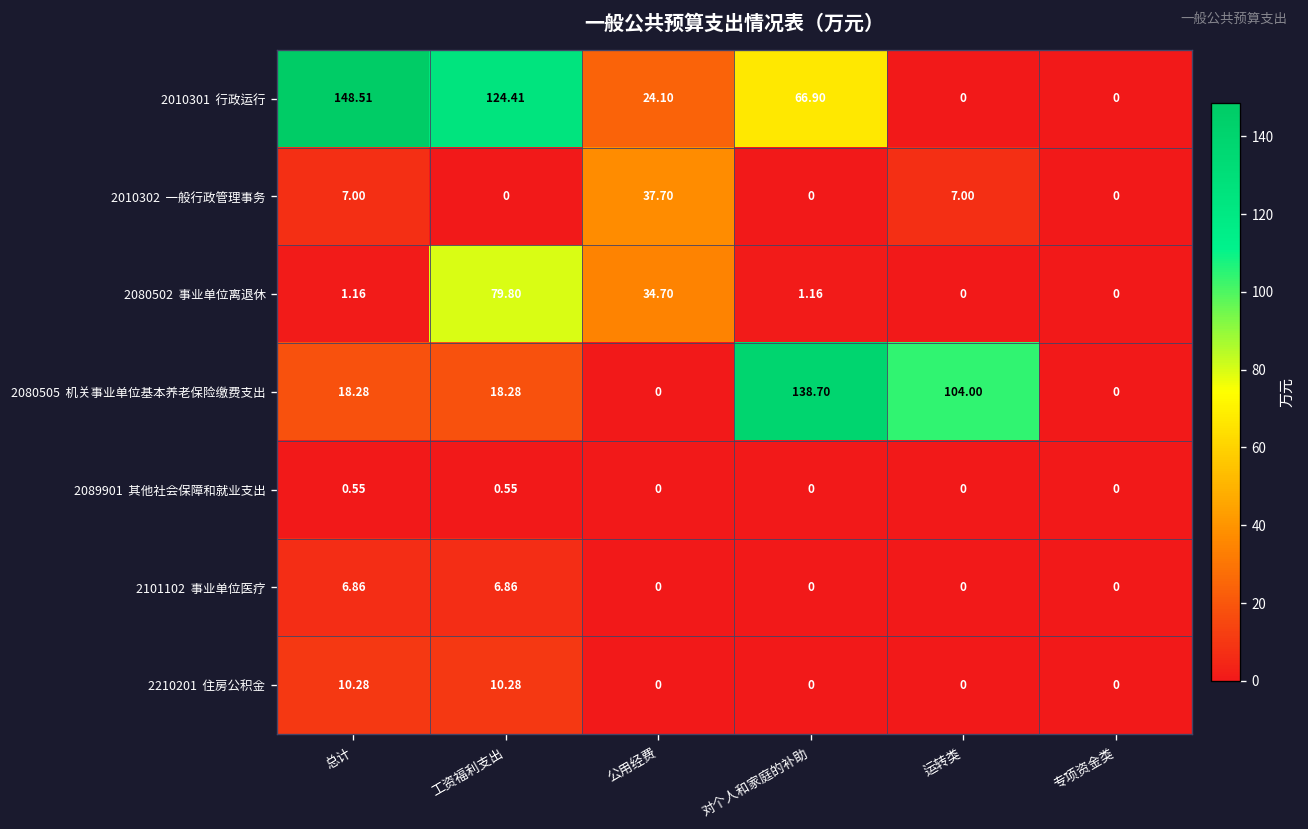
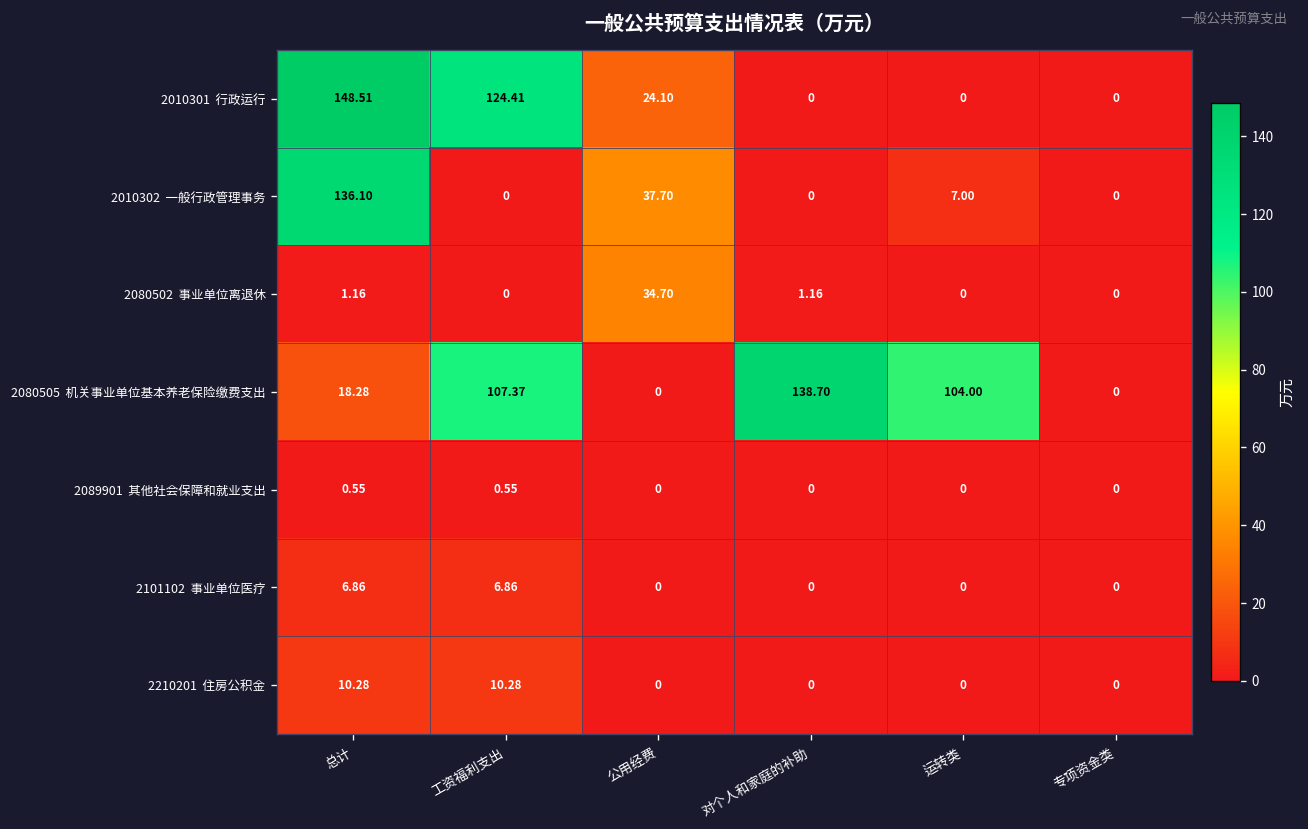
2010301 行政运行, 对个人和家庭的补助: 66.90 -> 0
2010302 一般行政管理事务, 总计: 7.00 -> 136.10
2080502 事业单位离退休, 工资福利支出: 79.80 -> 0
2080505 机关事业单位基本养老保险缴费支出, 工资福利支出: 18.28 -> 107.37
